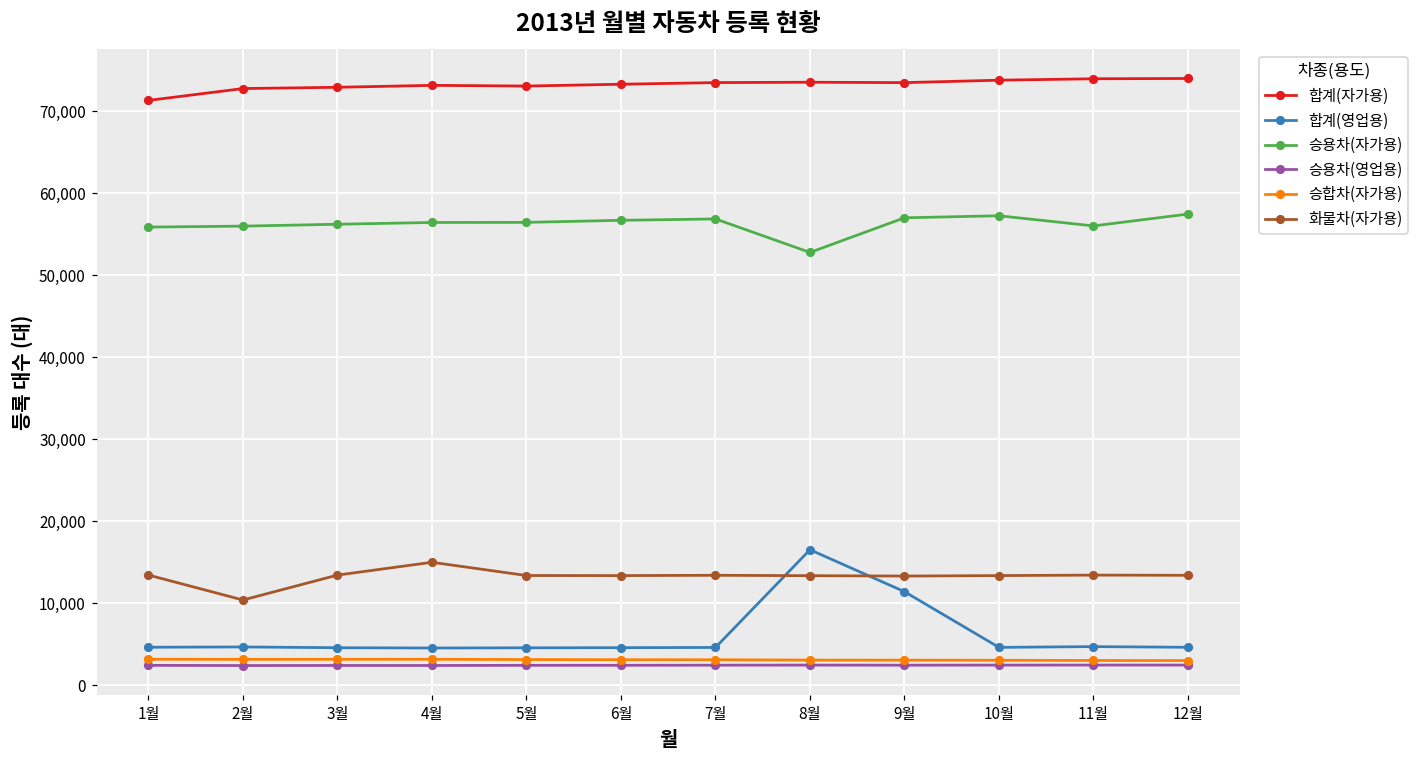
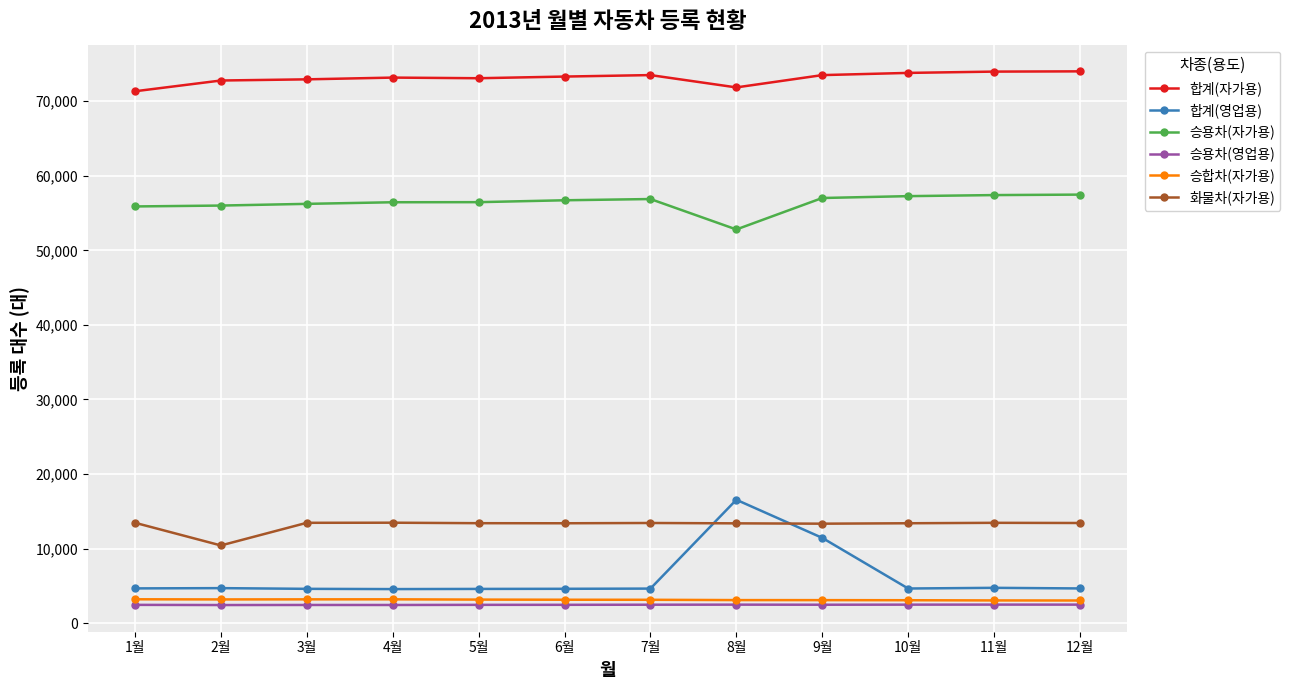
화물차(자가용), 4월: 15,000 -> 13,000
합계(자가용), 8월: 74,000 -> 72,000
승용차(자가용), 11월: 56,000 -> 57,000
